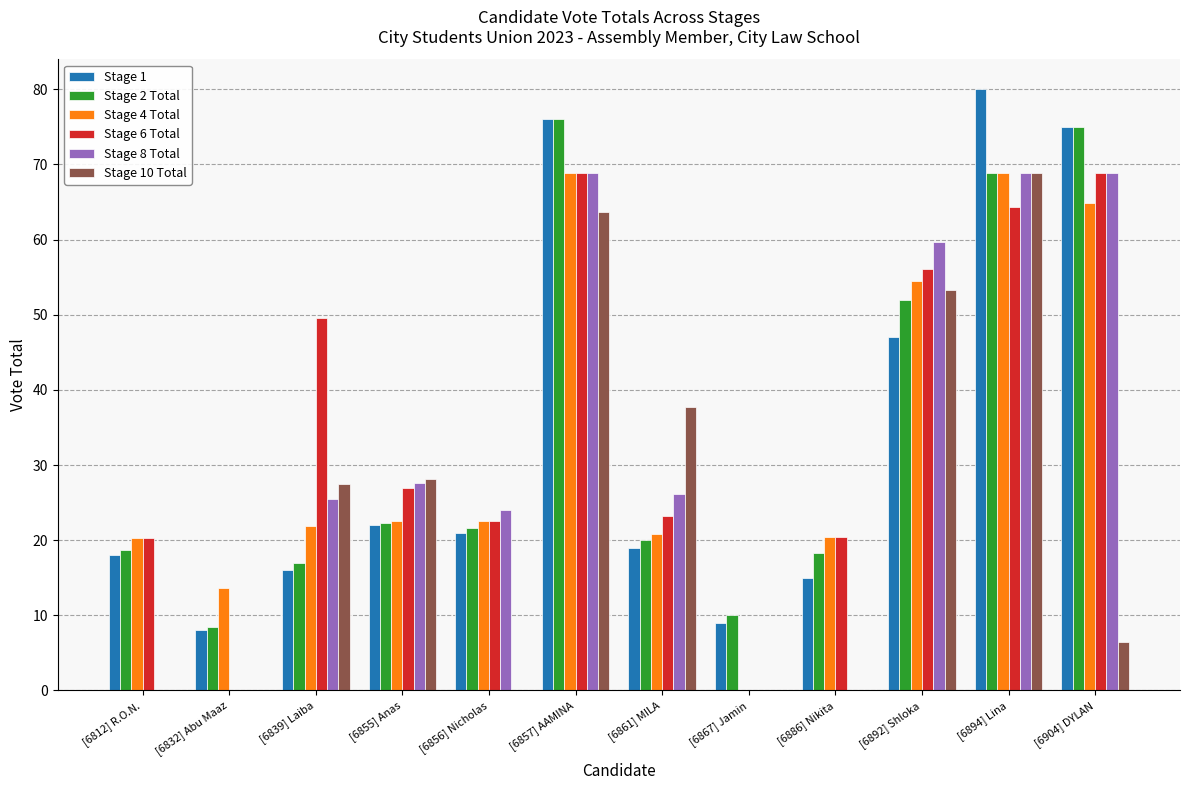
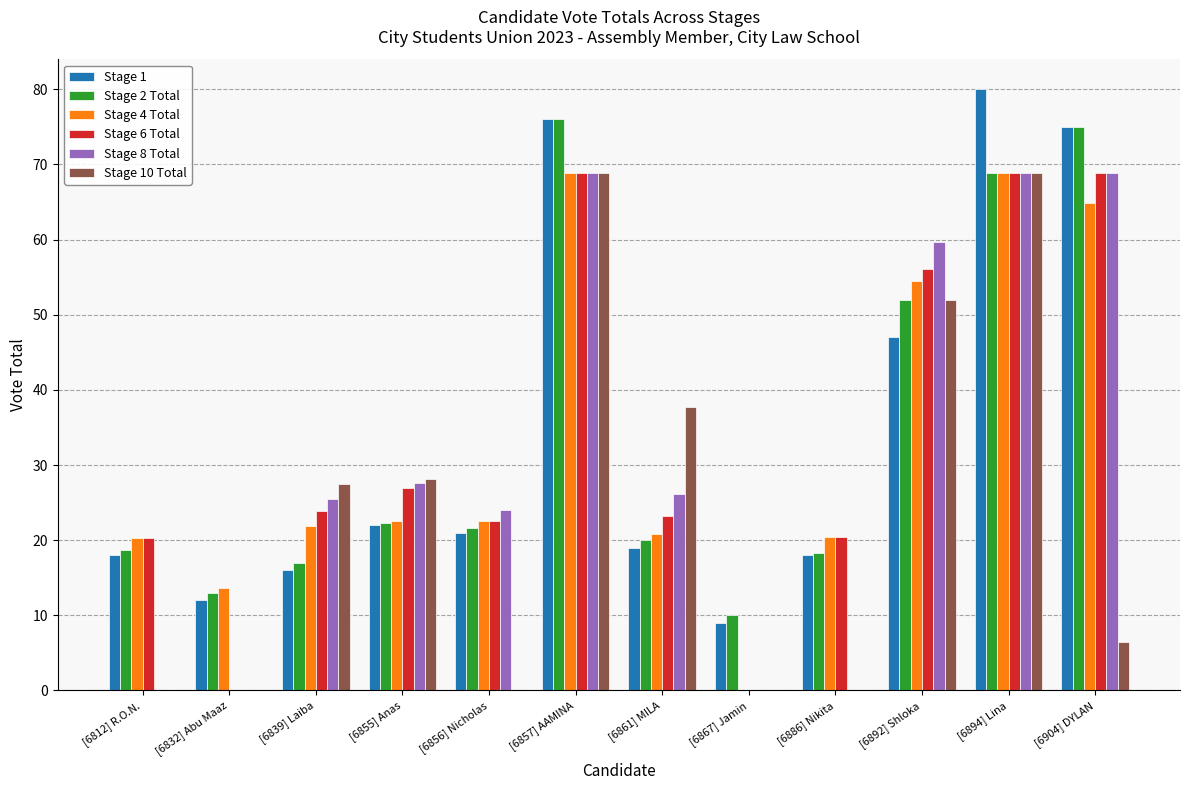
Stage 1, [6832] Abu Maaz: 8 -> 12
Stage 2 Total, [6832] Abu Maaz: 8 -> 13
Stage 6 Total, [6839] Laiba: 50 -> 24
Stage 10 Total, [6857] AAMINA: 64 -> 69
Stage 1, [6886] Nikita: 15 -> 18
Stage 10 Total, [6892] Shloka: 53 -> 52
Stage 6 Total, [6894] Lina: 64 -> 69
